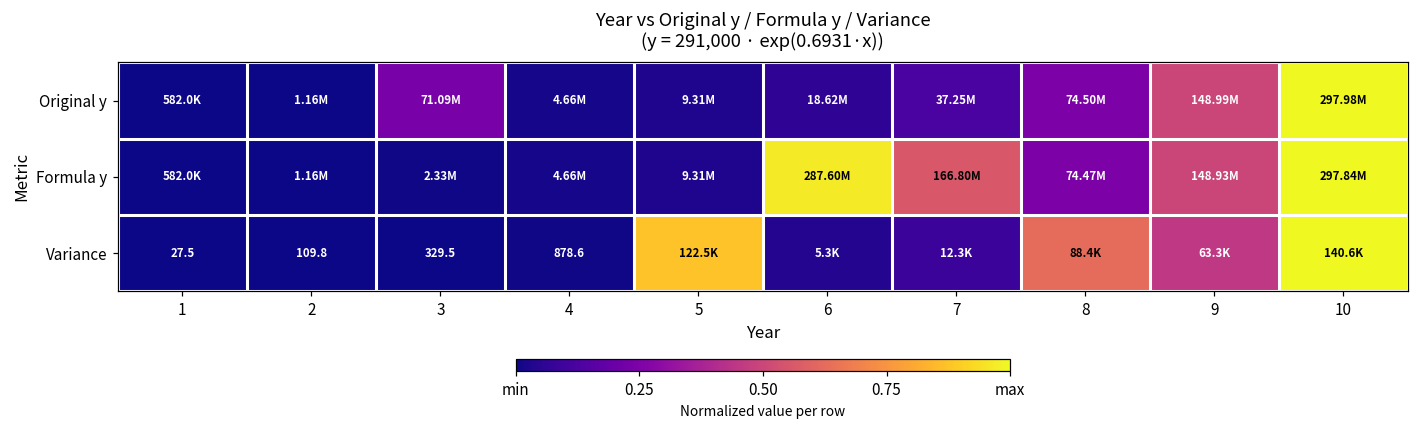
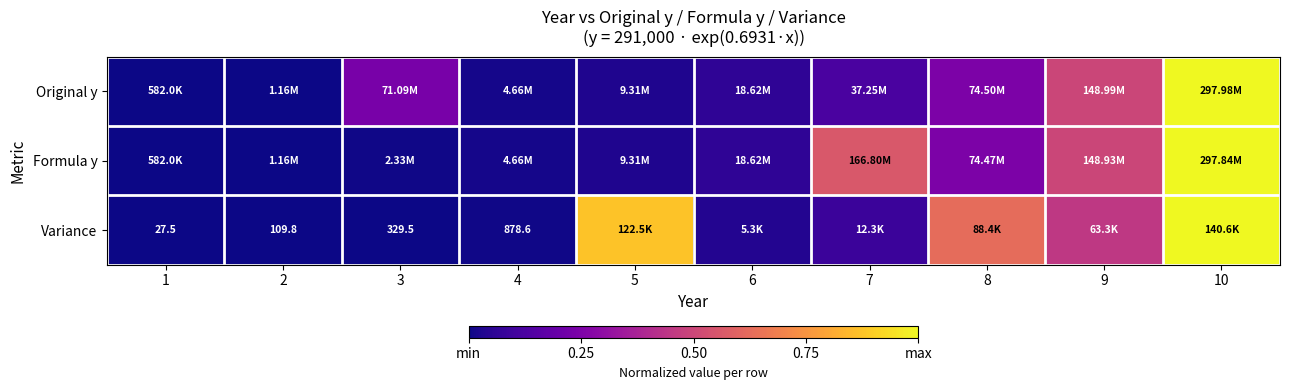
Formula y, 6: 287.60M -> 18.62M
